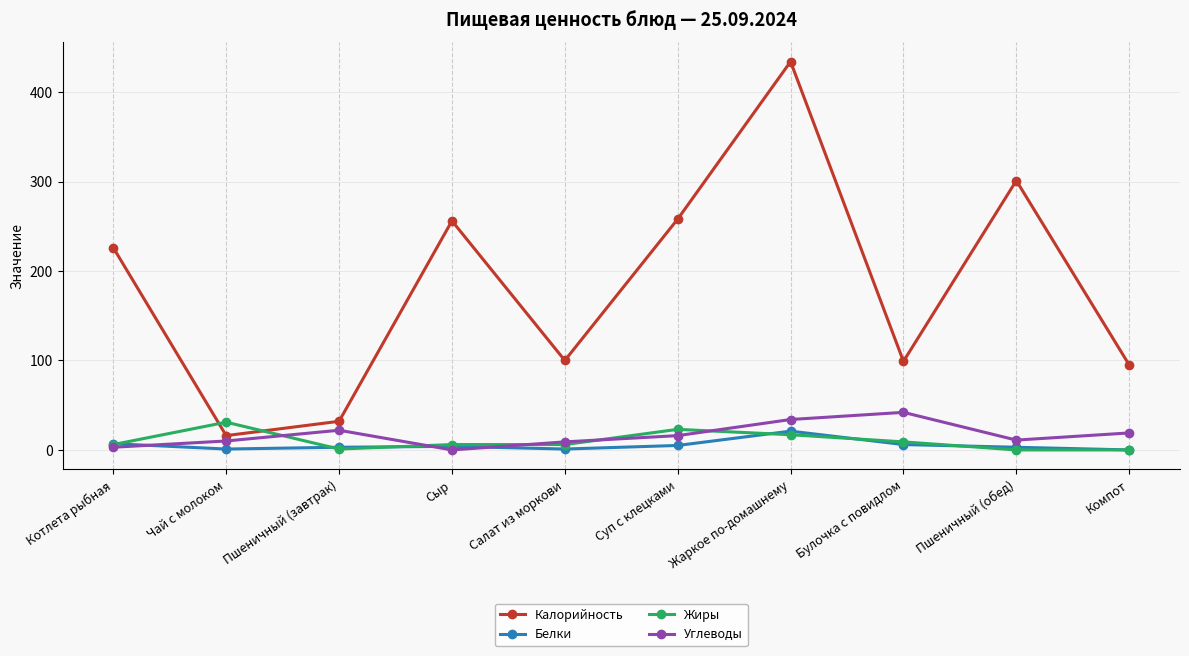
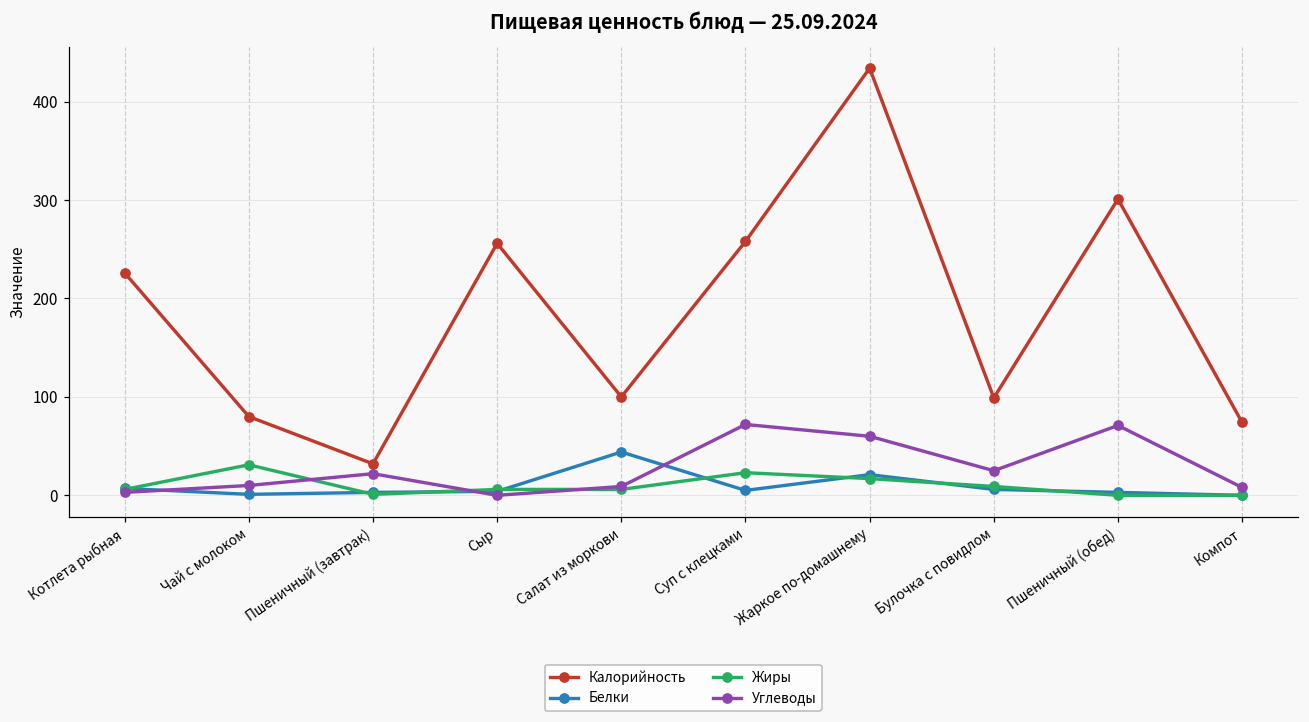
Калорийность, Чай с молоком: 20 -> 80
Белки, Салат из моркови: 0 -> 40
Углеводы, Суп с клецками: 20 -> 70
Углеводы, Жаркое по-домашнему: 30 -> 60
Углеводы, Булочка с повидлом: 40 -> 30
Углеводы, Пшеничный (обед): 10 -> 70
Калорийность, Компот: 100 -> 70
Углеводы, Компот: 20 -> 10
